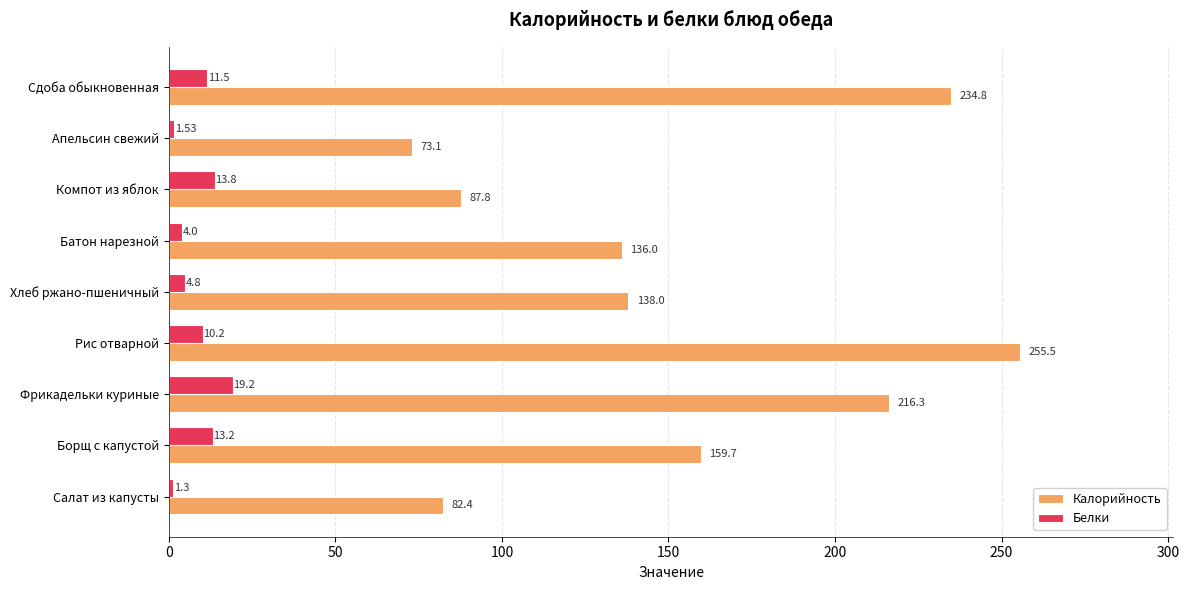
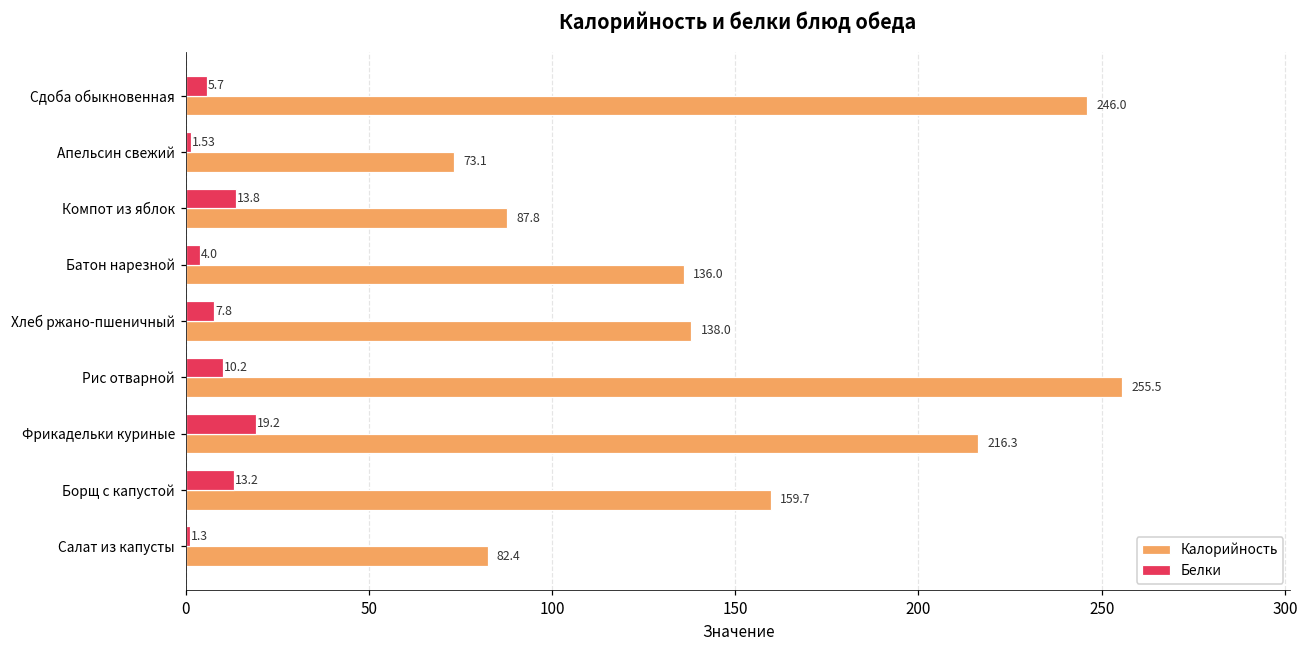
Белки, Сдоба обыкновенная: 11.5 -> 5.7
Калорийность, Сдоба обыкновенная: 234.8 -> 246.0
Белки, Хлеб ржано-пшеничный: 4.8 -> 7.8
